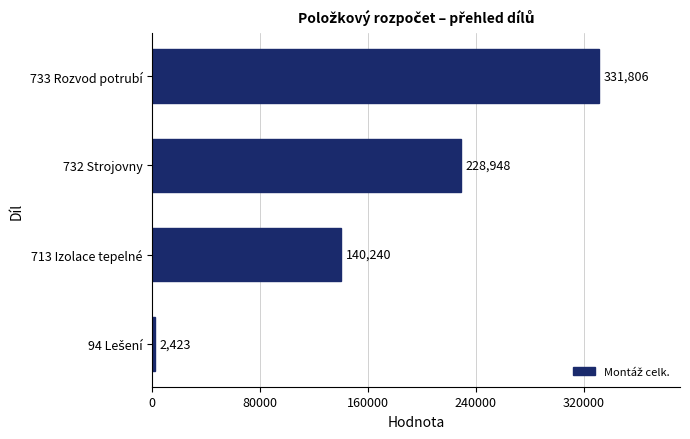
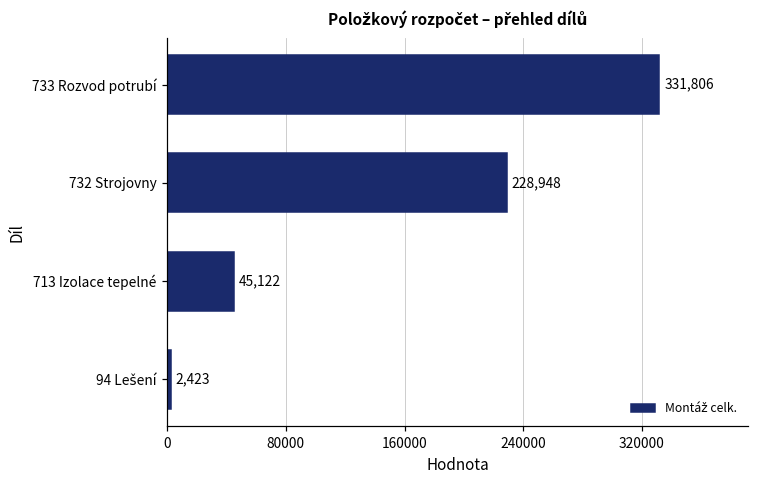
713 Izolace tepelné: 140,240 -> 45,122
